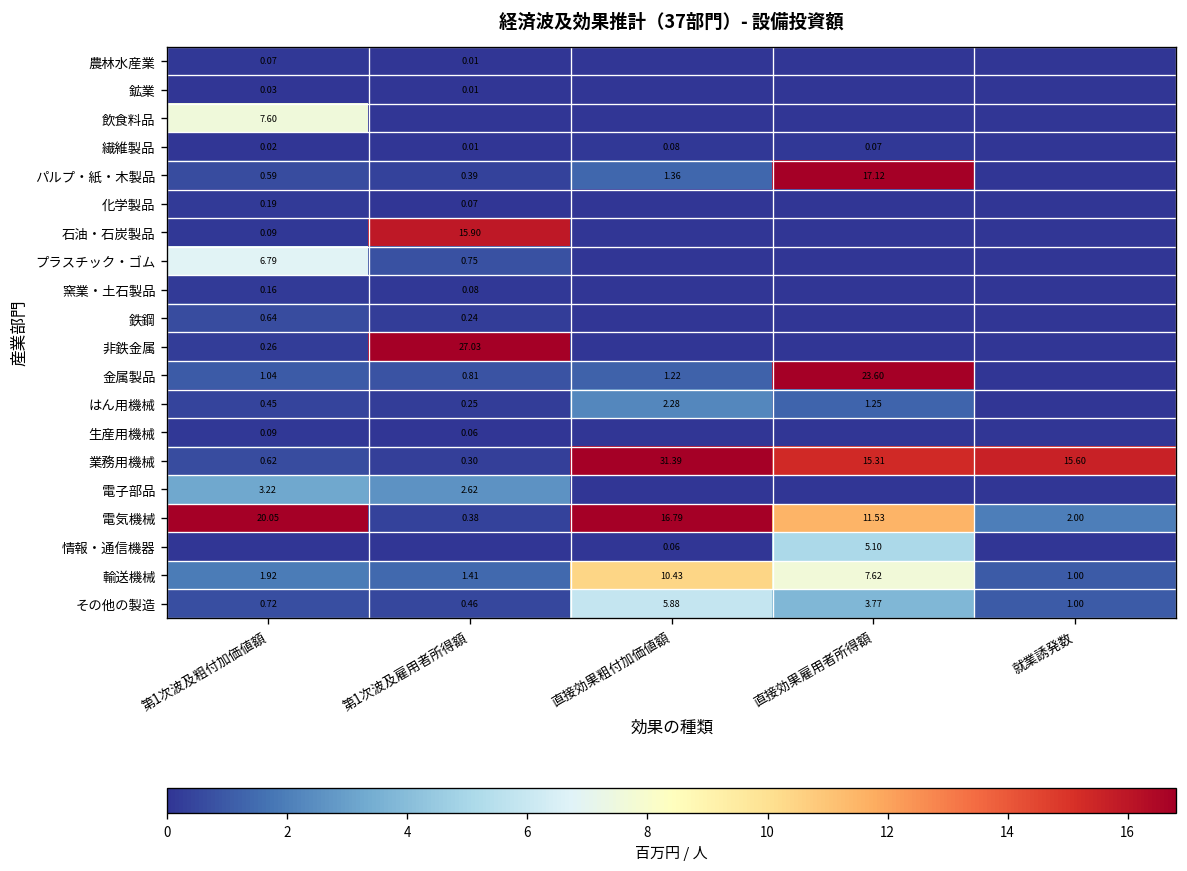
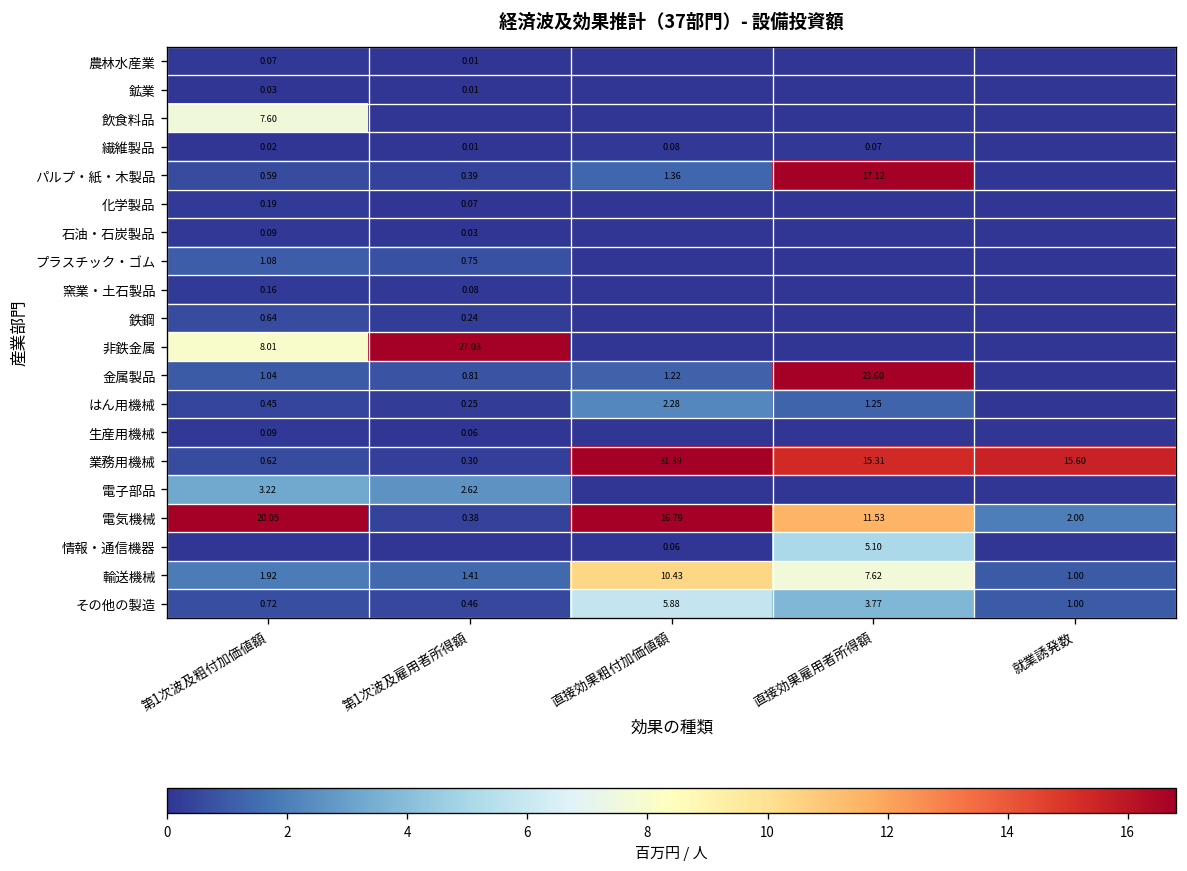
石油・石炭製品, 第1次波及雇用者所得額: 15.90 -> 0.03
プラスチック・ゴム, 第1次波及粗付加価値額: 6.79 -> 1.08
非鉄金属, 第1次波及粗付加価値額: 0.26 -> 8.01
